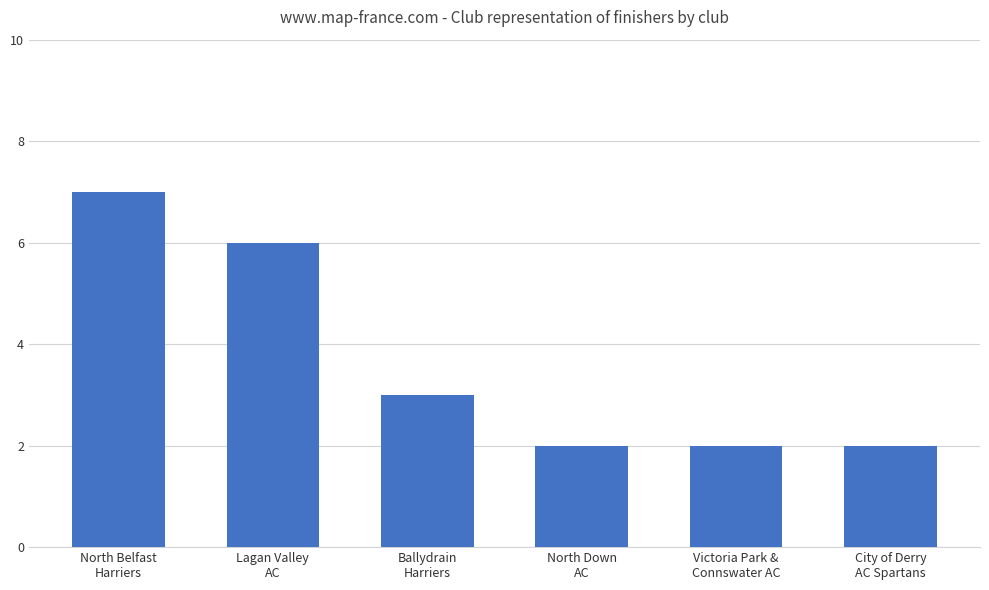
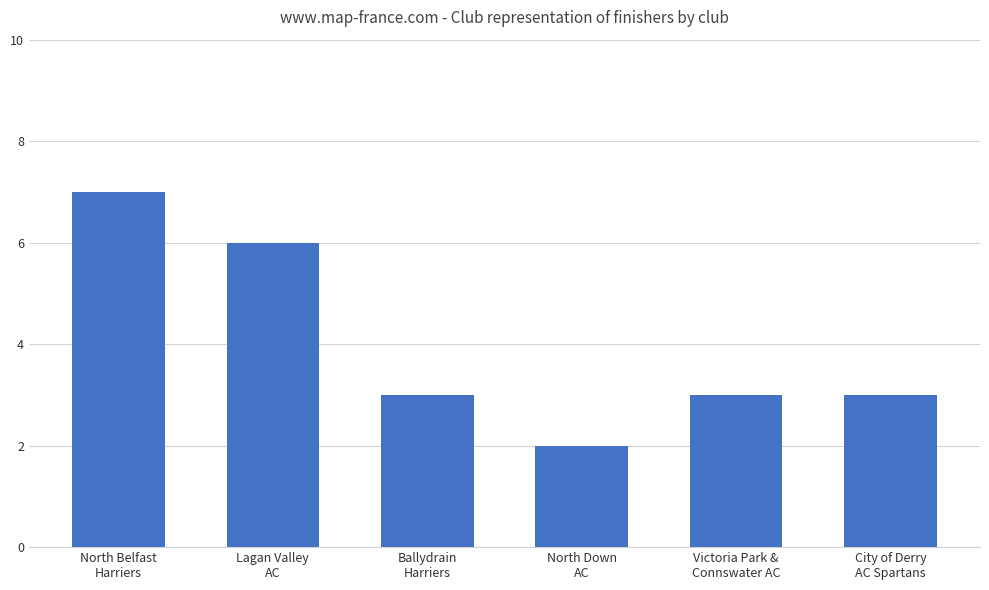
Victoria Park & Connswater AC: 2 -> 3
City of Derry AC Spartans: 2 -> 3
